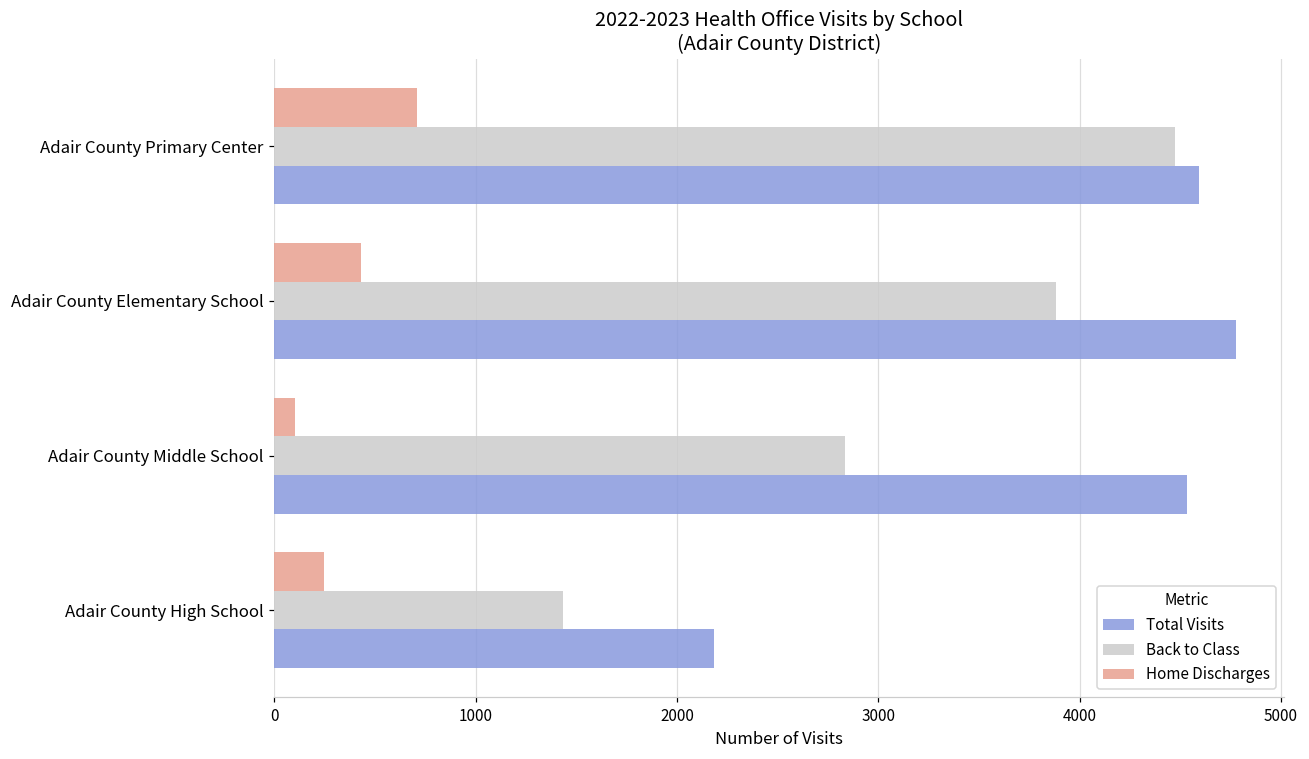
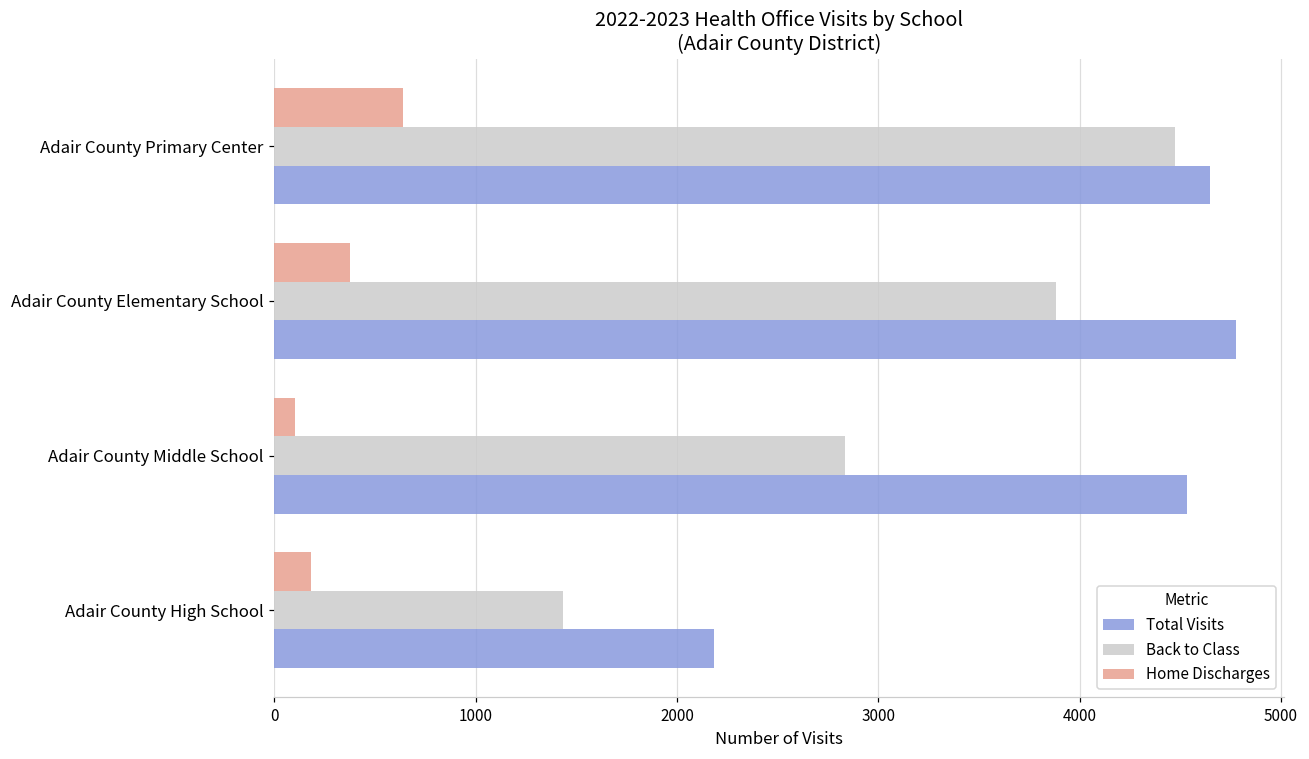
Home Discharges, Adair County Primary Center: 710 -> 640
Total Visits, Adair County Primary Center: 4590 -> 4650
Home Discharges, Adair County Elementary School: 430 -> 380
Home Discharges, Adair County High School: 250 -> 180
